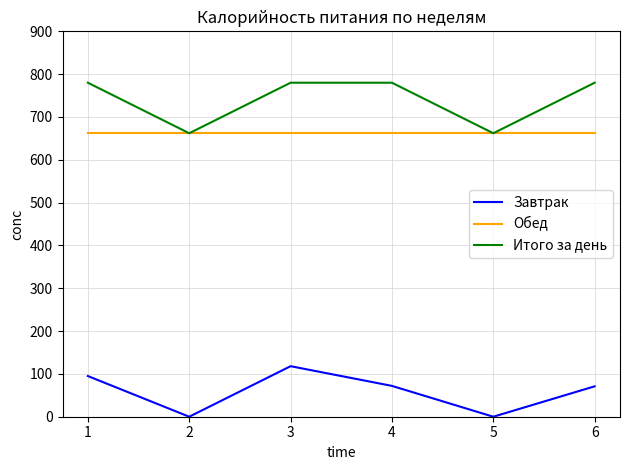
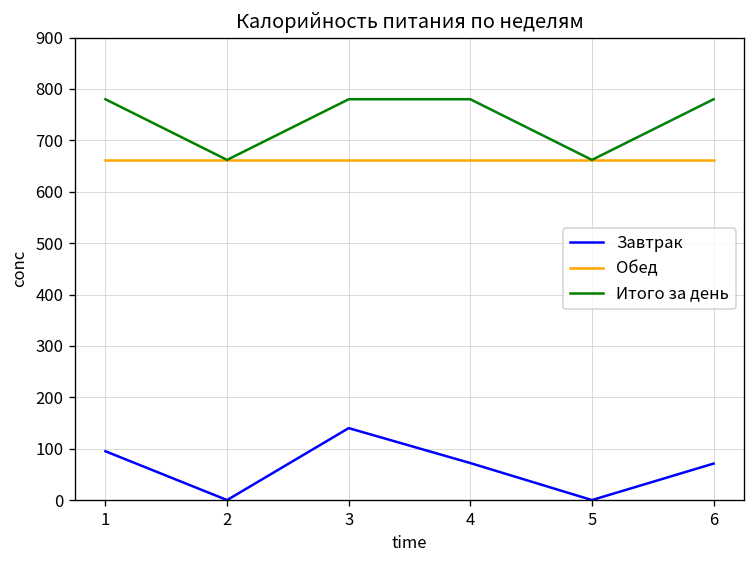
Завтрак, 3: 120 -> 140
